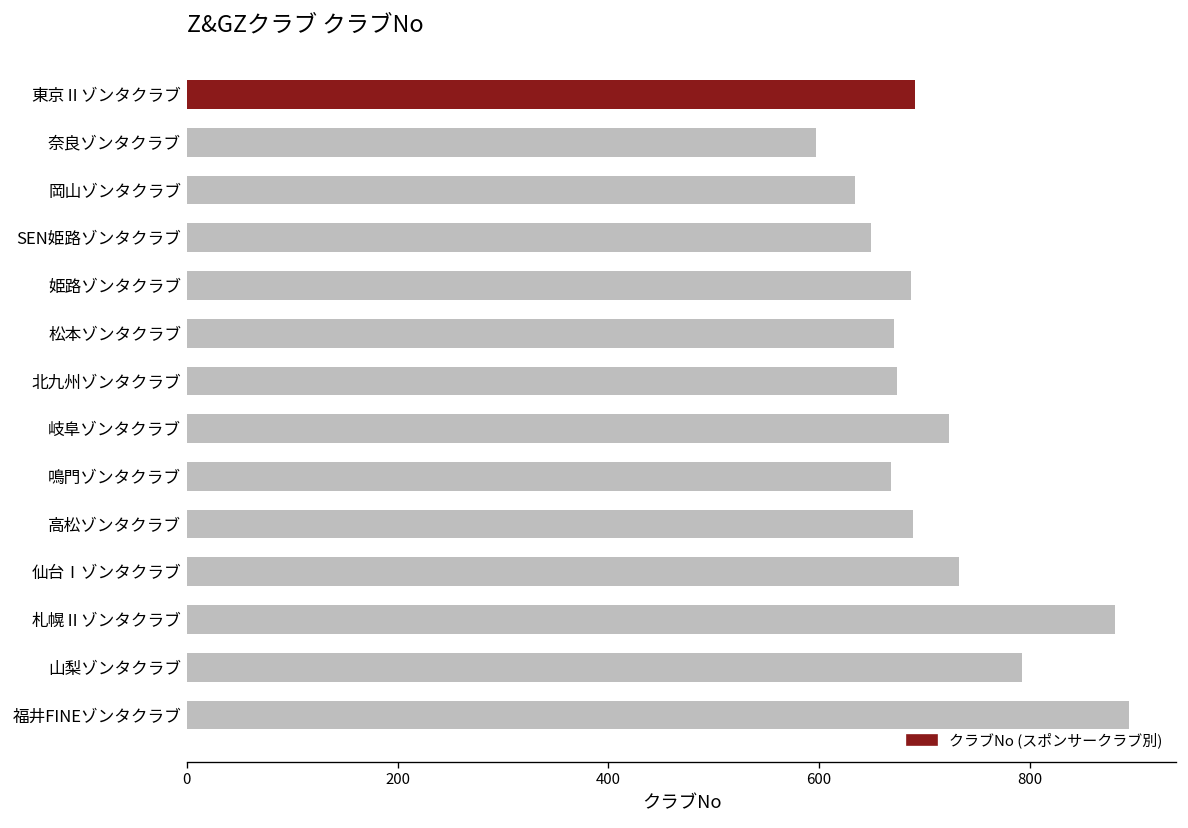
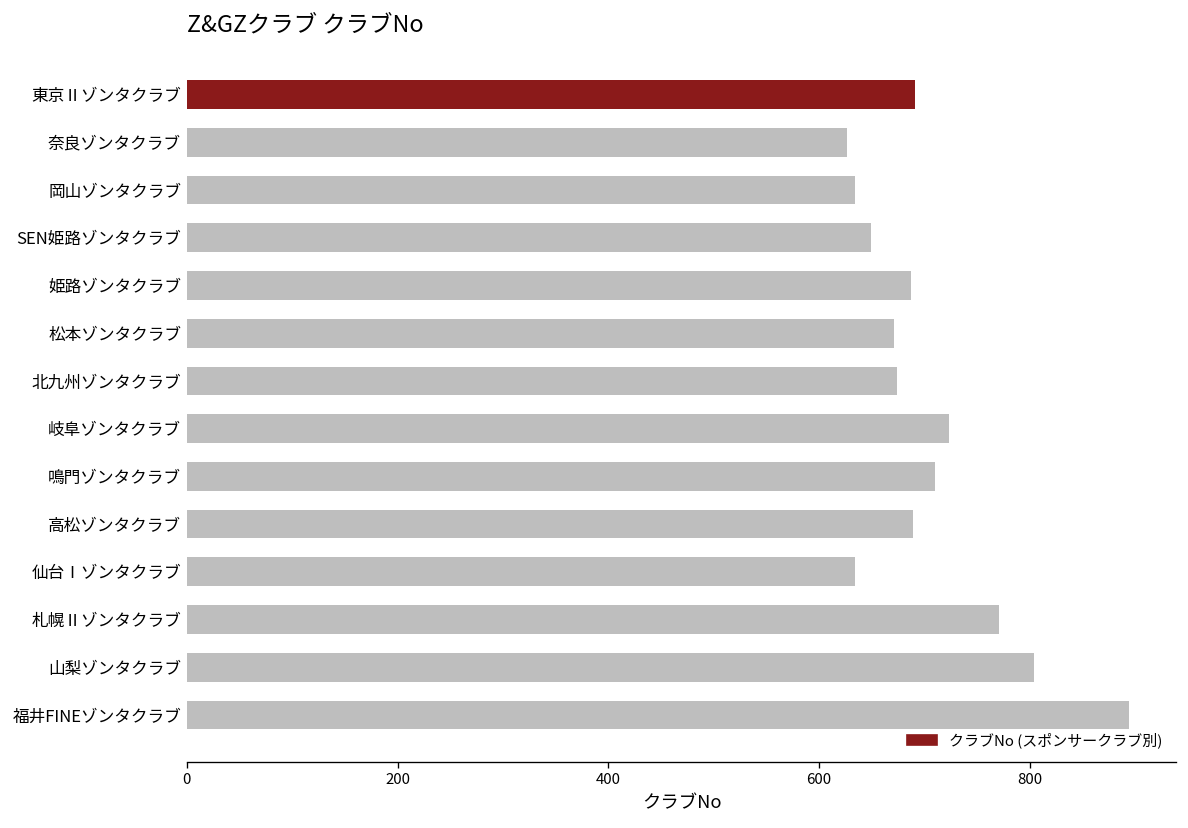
奈良ゾンタクラブ: 600 -> 630
鳴門ゾンタクラブ: 670 -> 710
仙台Ⅰゾンタクラブ: 730 -> 630
札幌Ⅱゾンタクラブ: 880 -> 770
山梨ゾンタクラブ: 790 -> 800
